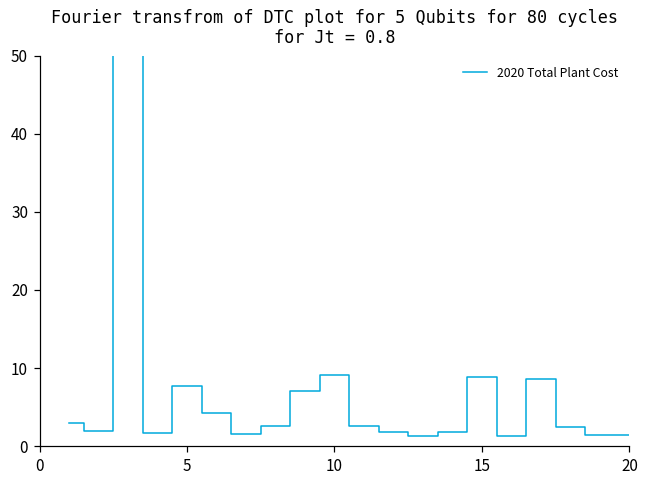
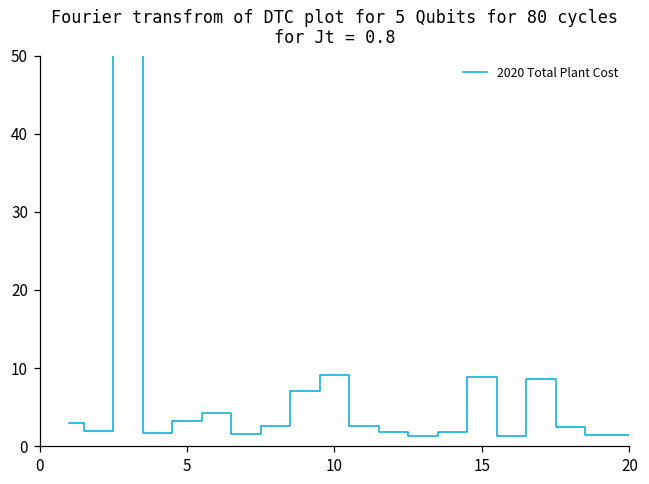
5: 8 -> 3
